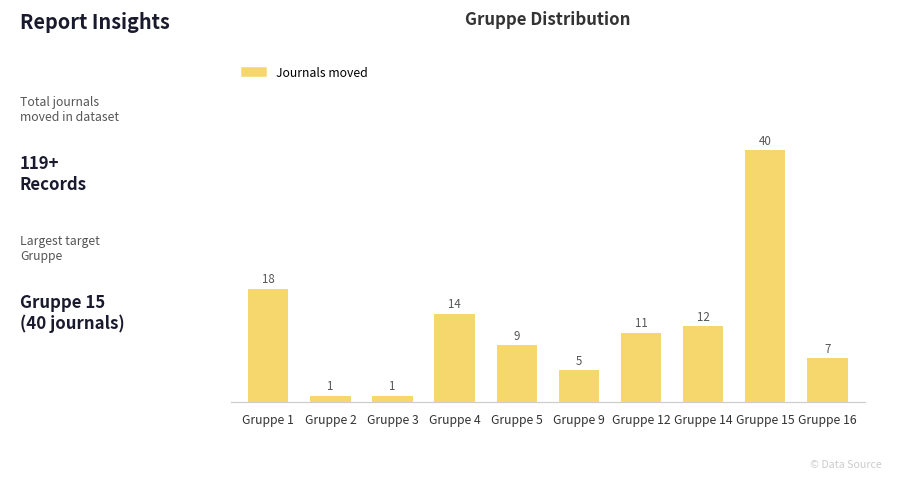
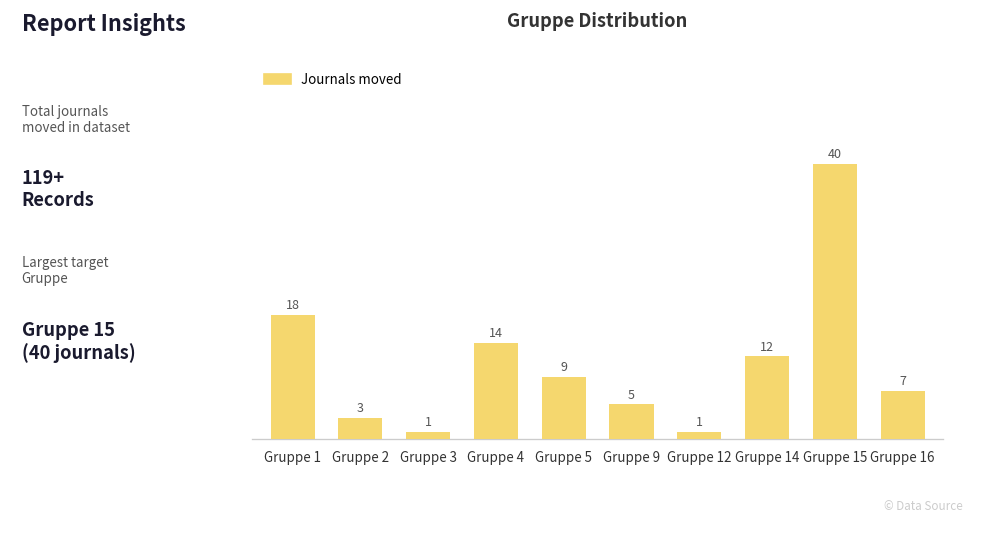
Gruppe 2: 1 -> 3
Gruppe 12: 11 -> 1
